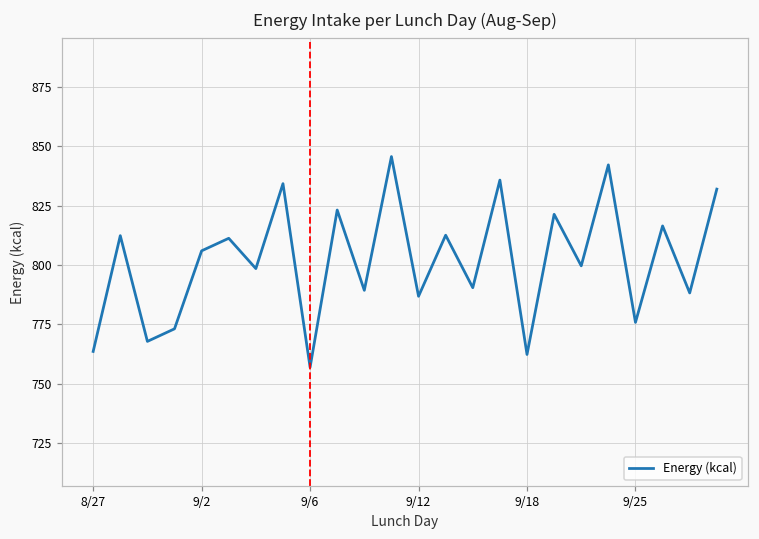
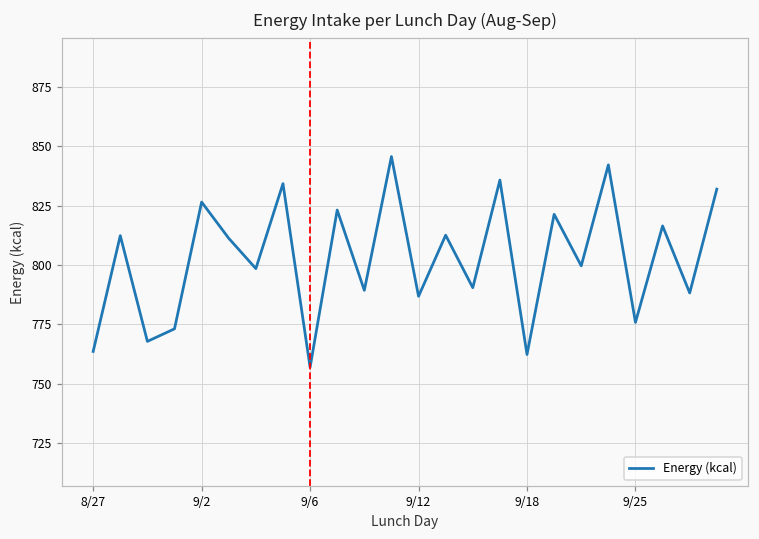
9/2: 806 -> 826
